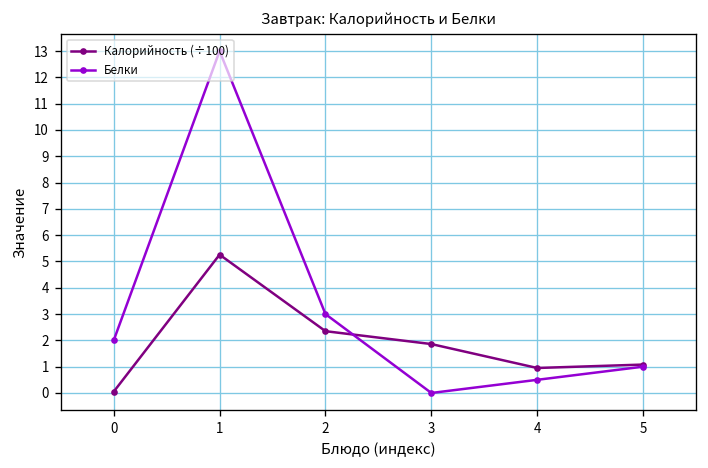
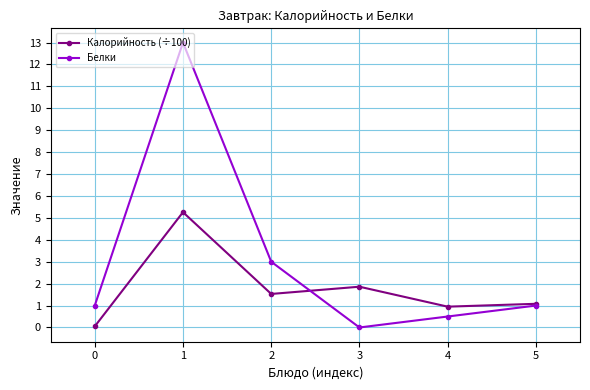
Белки, 0: 2 -> 1
Калорийность (÷100), 2: 2.4 -> 1.5
